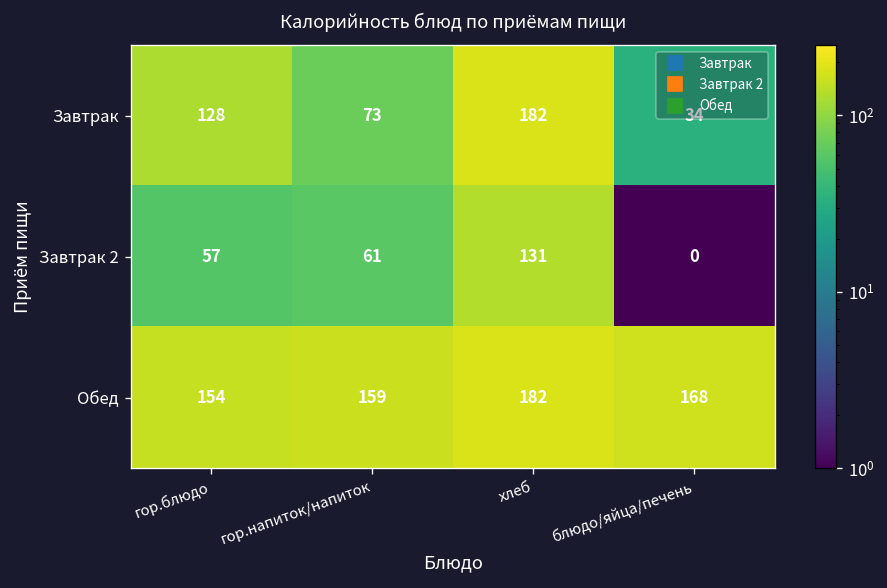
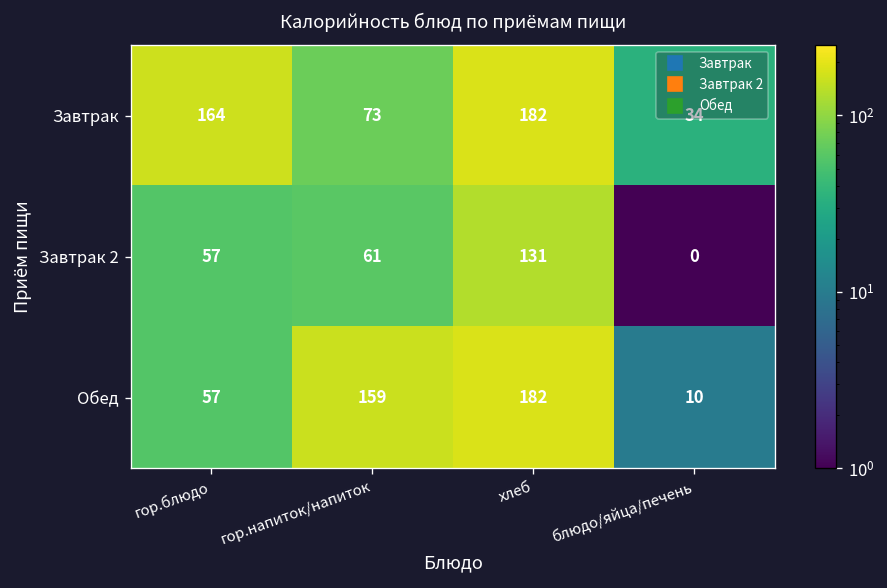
Завтрак, гор.блюдо: 128 -> 164
Обед, гор.блюдо: 154 -> 57
Обед, блюдо/яйца/печень: 168 -> 10
